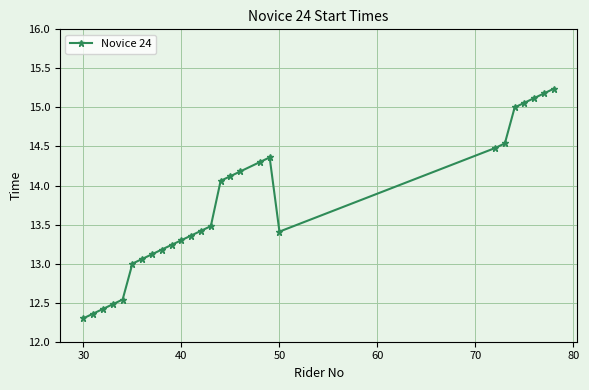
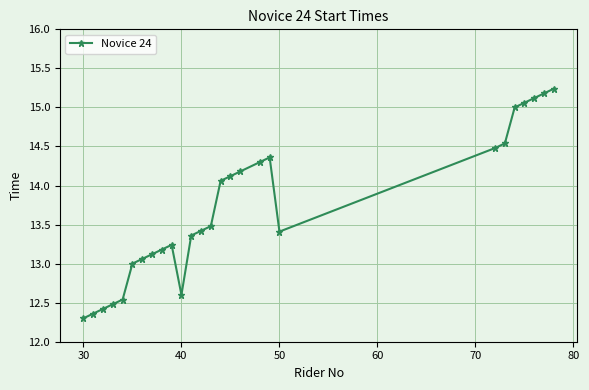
40: 13.3 -> 12.6
